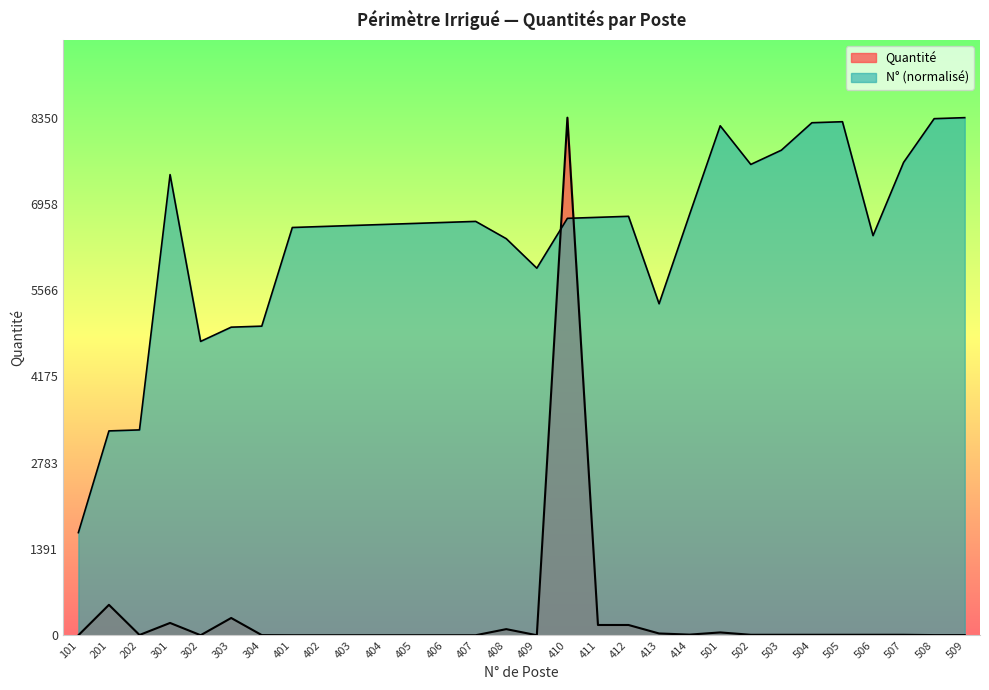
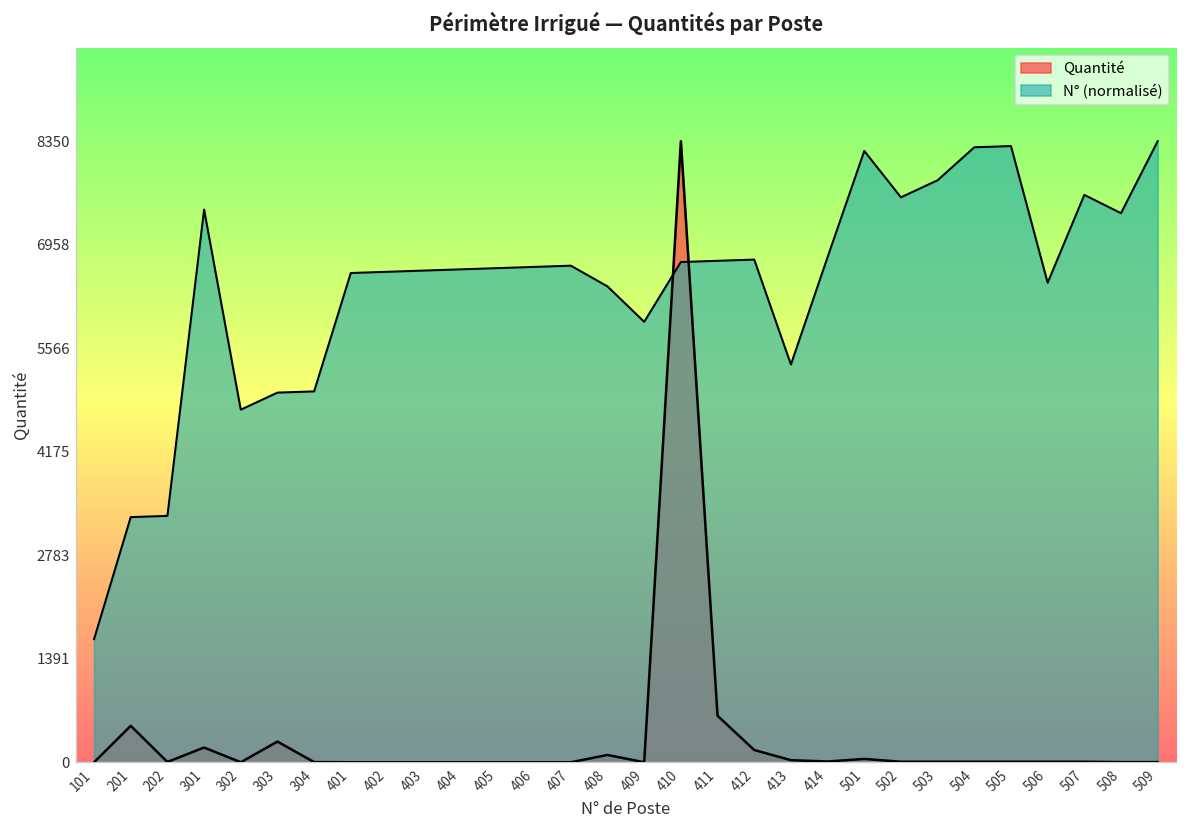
Quantité, 411: 200 -> 600
N° (normalisé), 508: 8300 -> 7400
